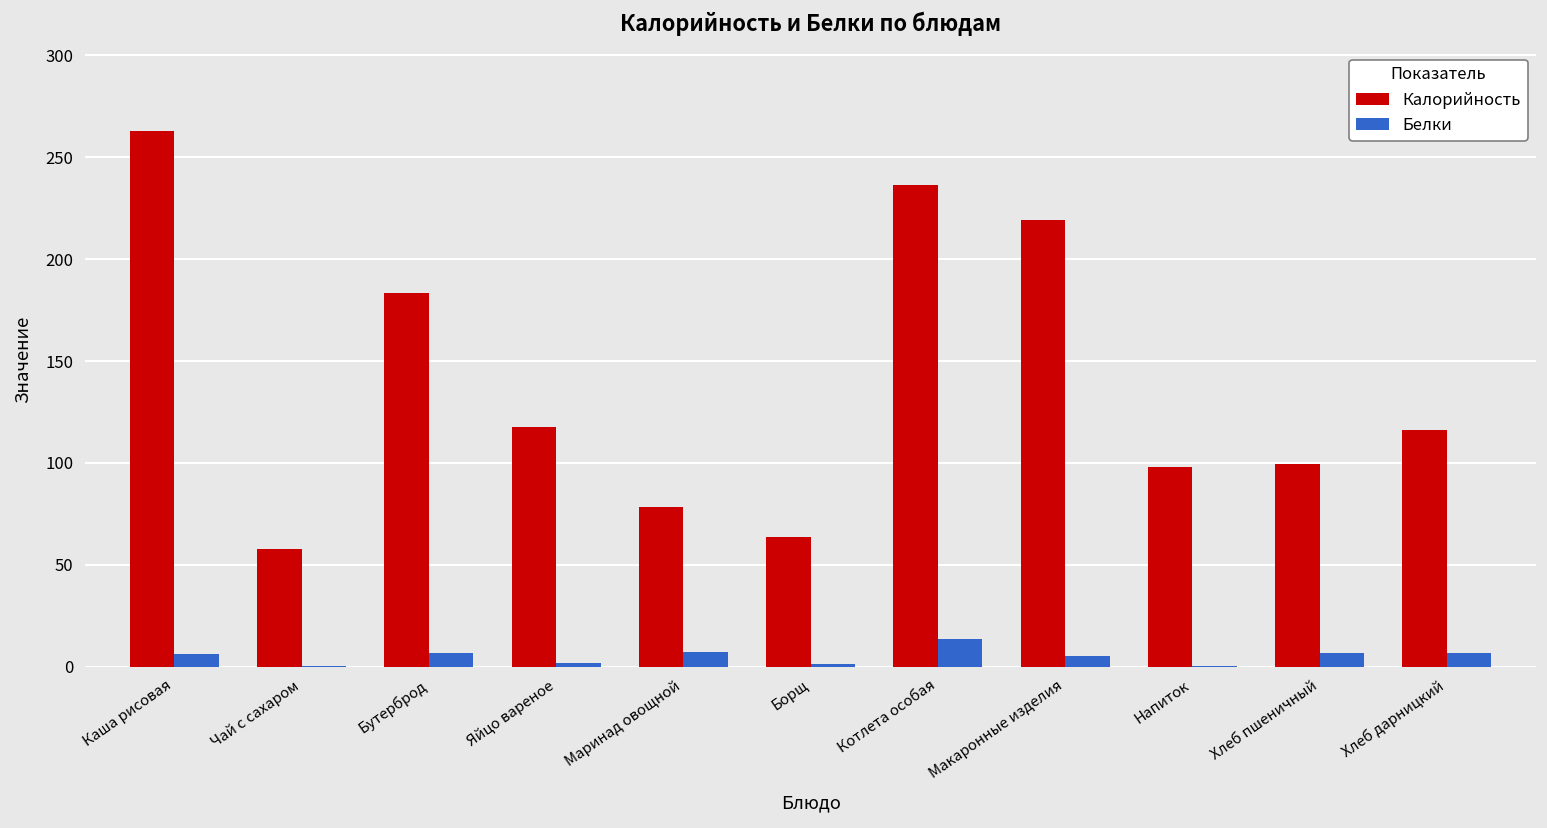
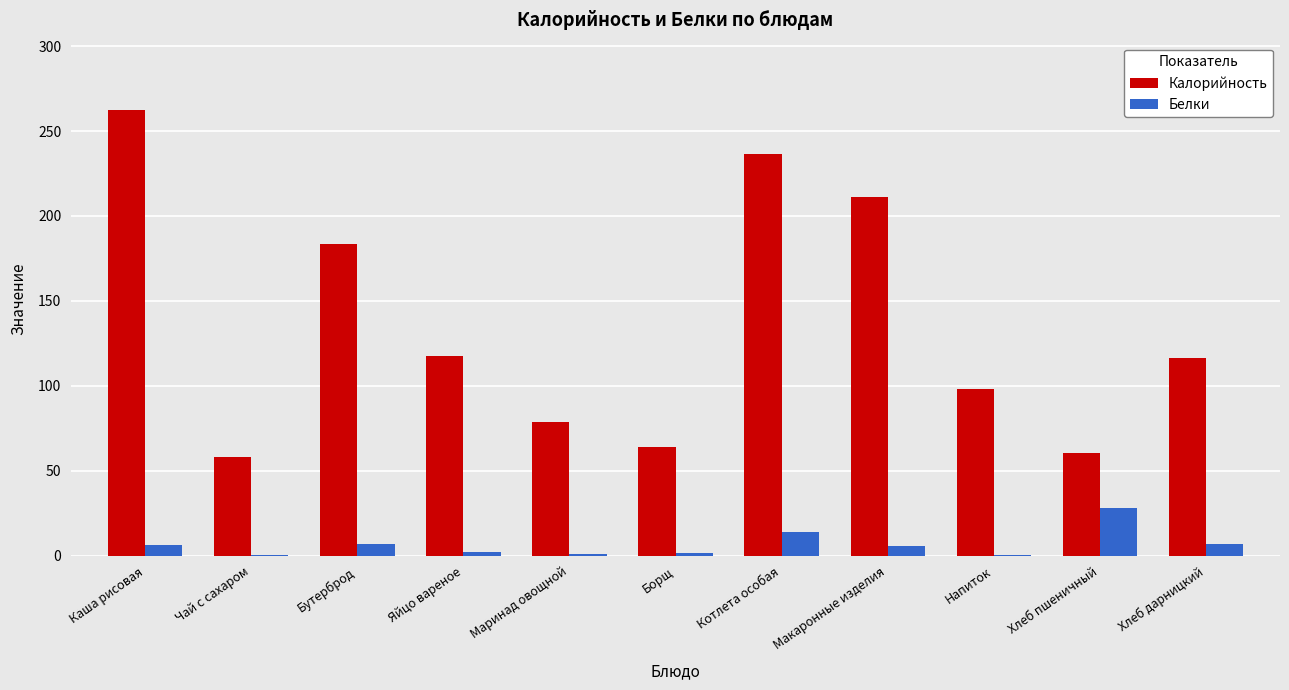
Белки, Маринад овощной: 7 -> 1
Калорийность, Макаронные изделия: 219 -> 211
Калорийность, Хлеб пшеничный: 100 -> 61
Белки, Хлеб пшеничный: 7 -> 28
